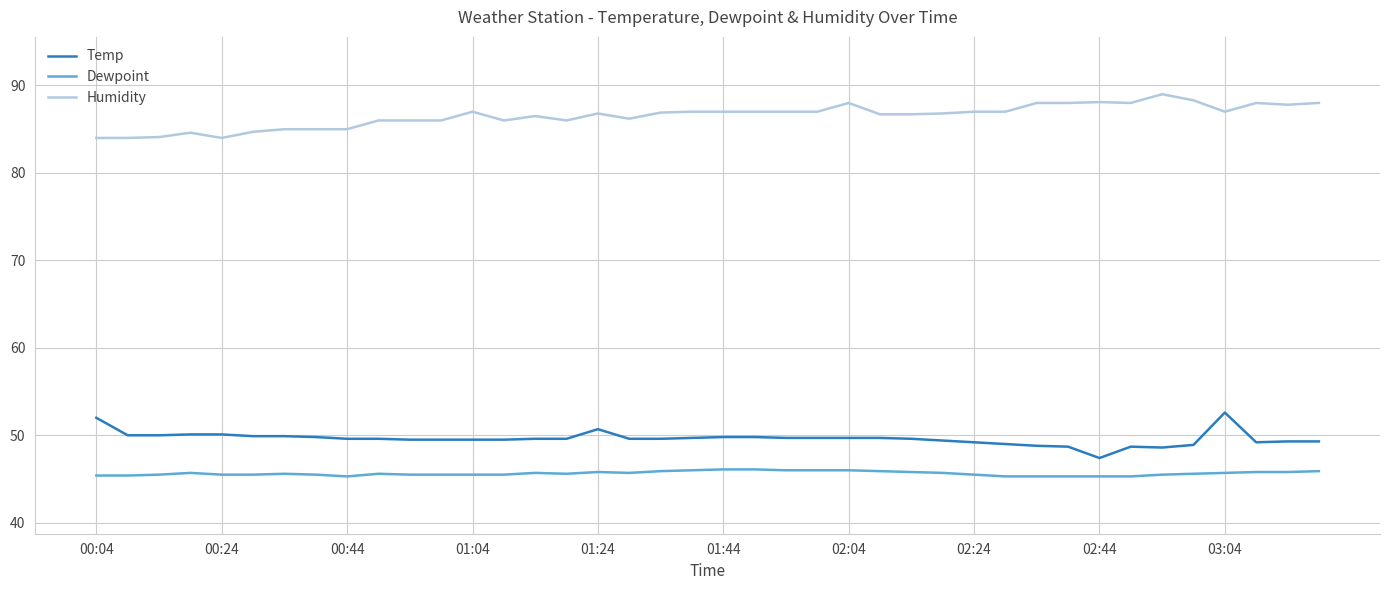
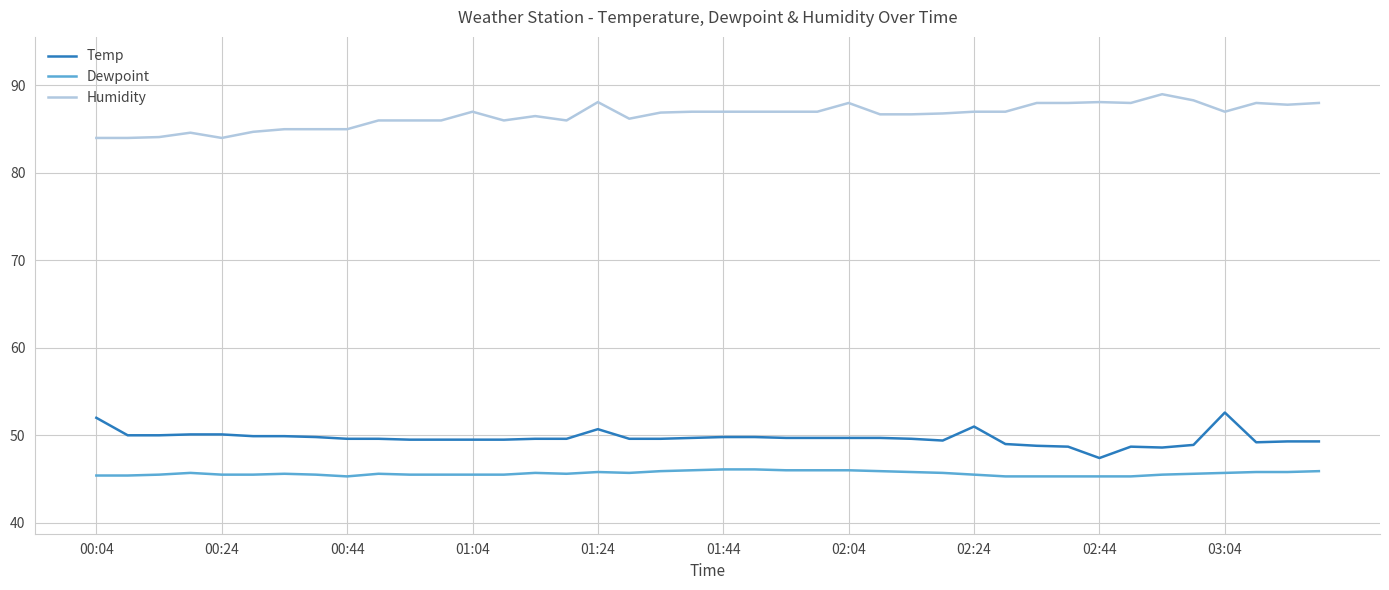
Humidity, 01:24: 87 -> 88
Temp, 02:24: 49 -> 51
